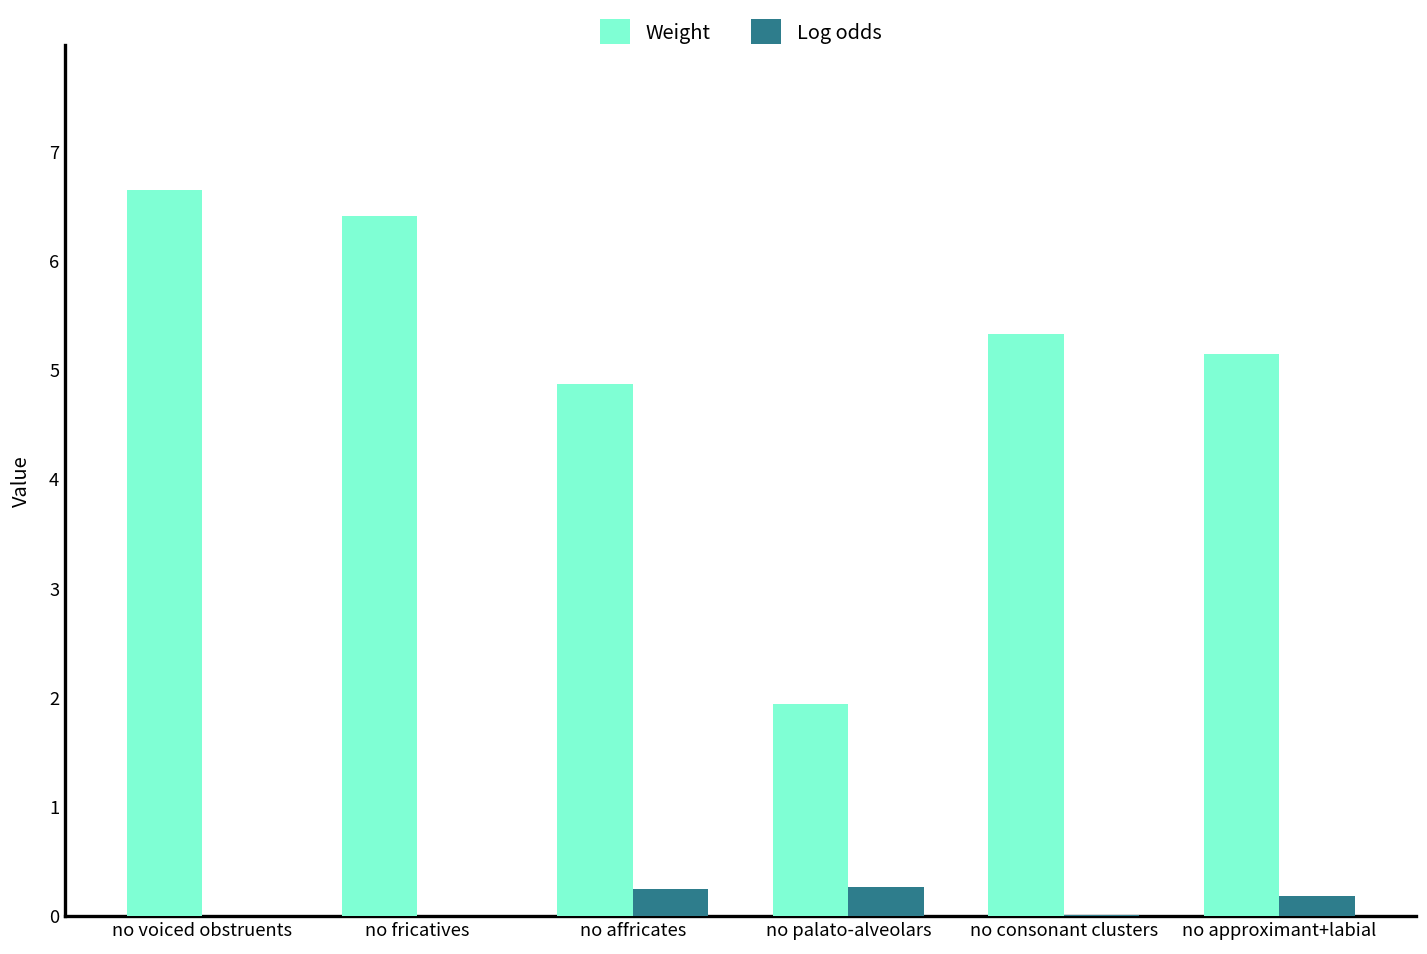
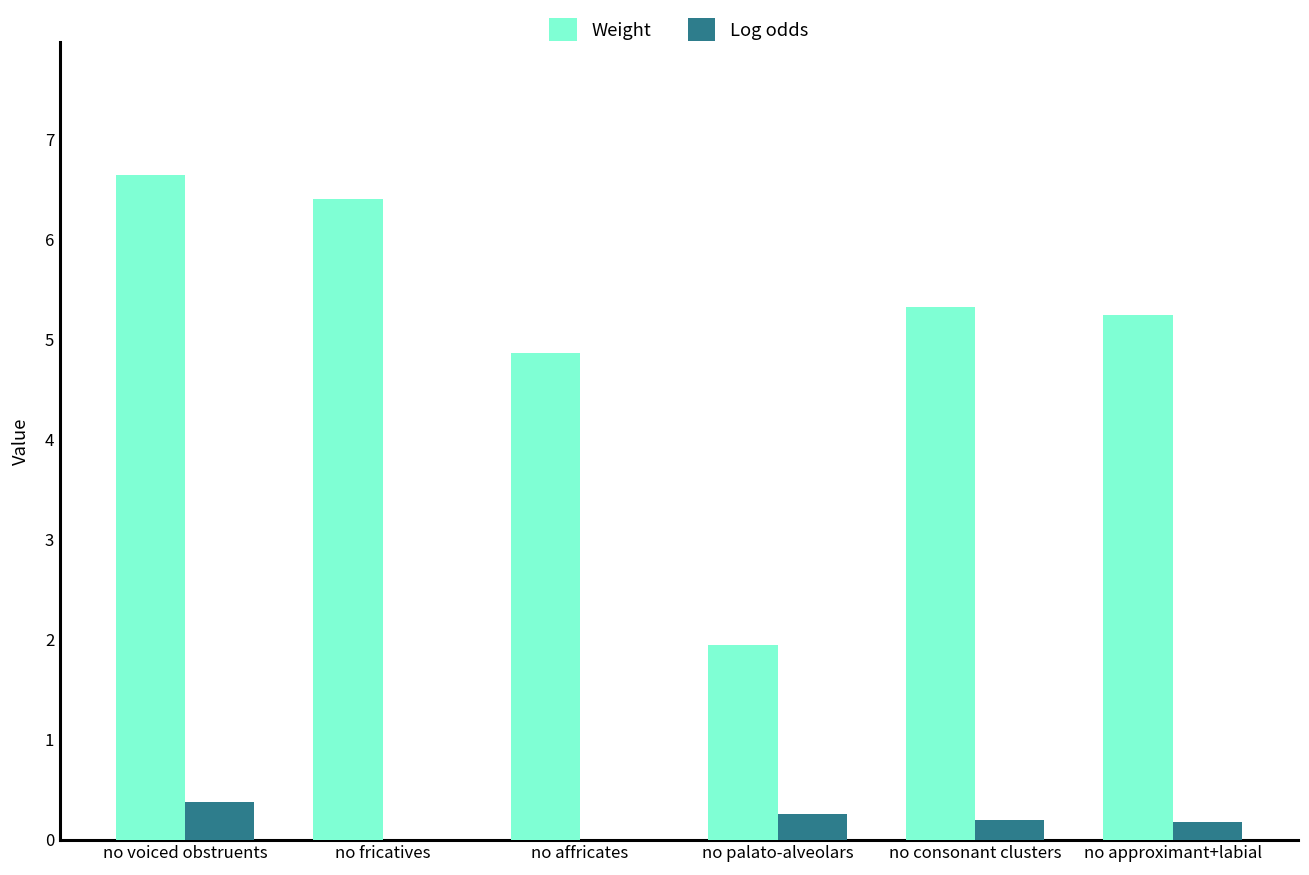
Log odds, no voiced obstruents: 0.0 -> 0.4
Log odds, no affricates: 0.2 -> 0.0
Log odds, no consonant clusters: 0.0 -> 0.2
Weight, no approximant+labial: 5.1 -> 5.2
